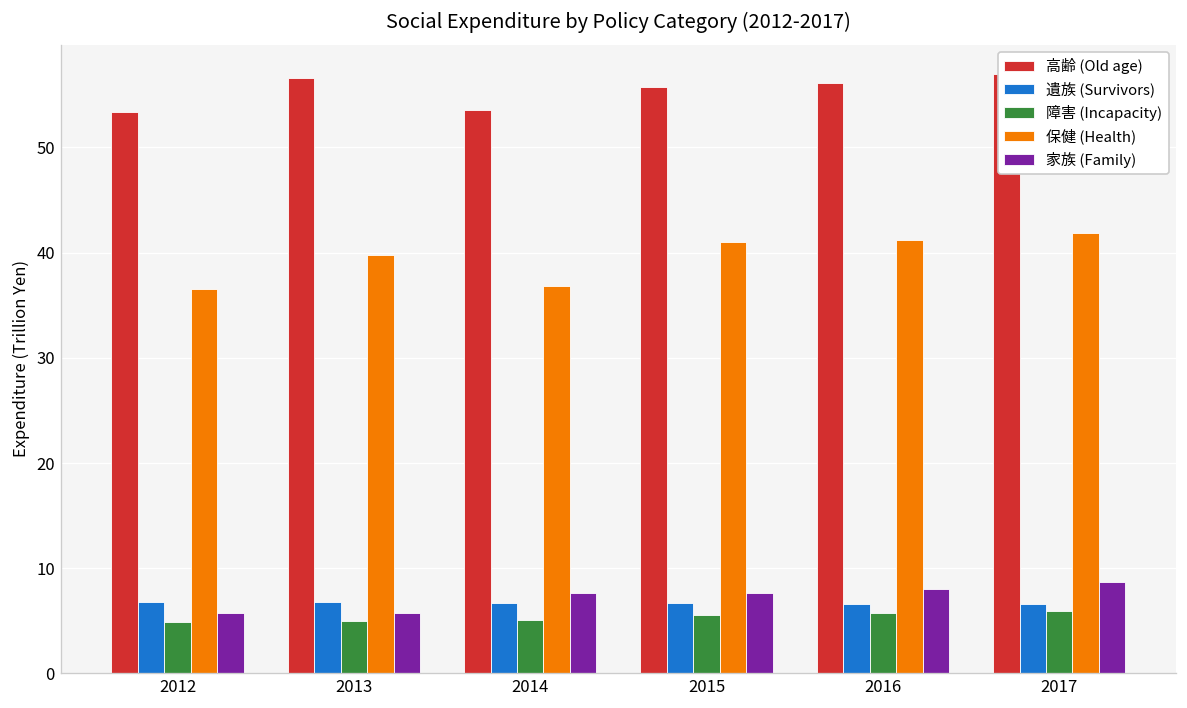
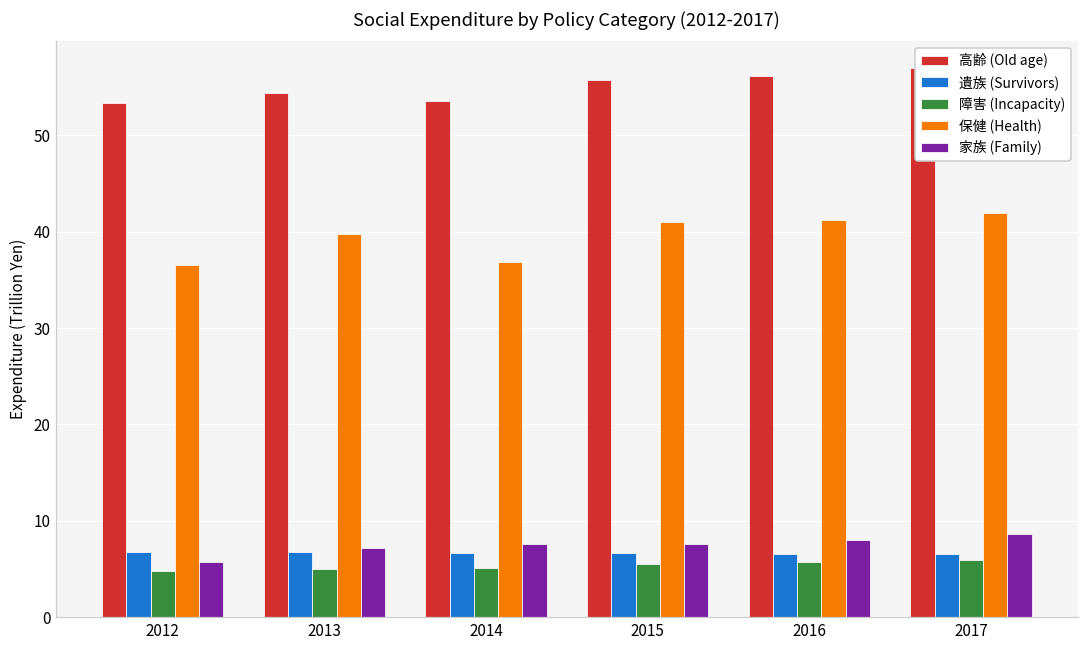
高齢 (Old age), 2013: 57 -> 54
家族 (Family), 2013: 6 -> 7
